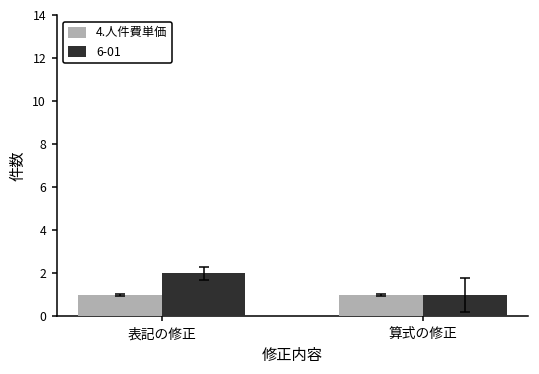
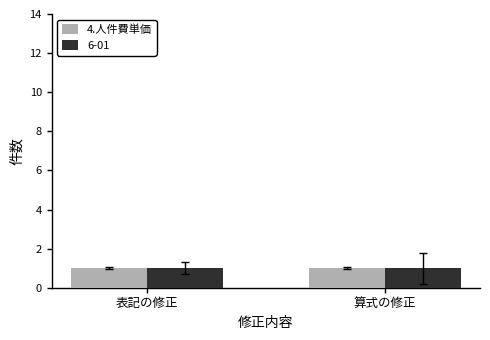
6-01, 表記の修正: 2 -> 1
